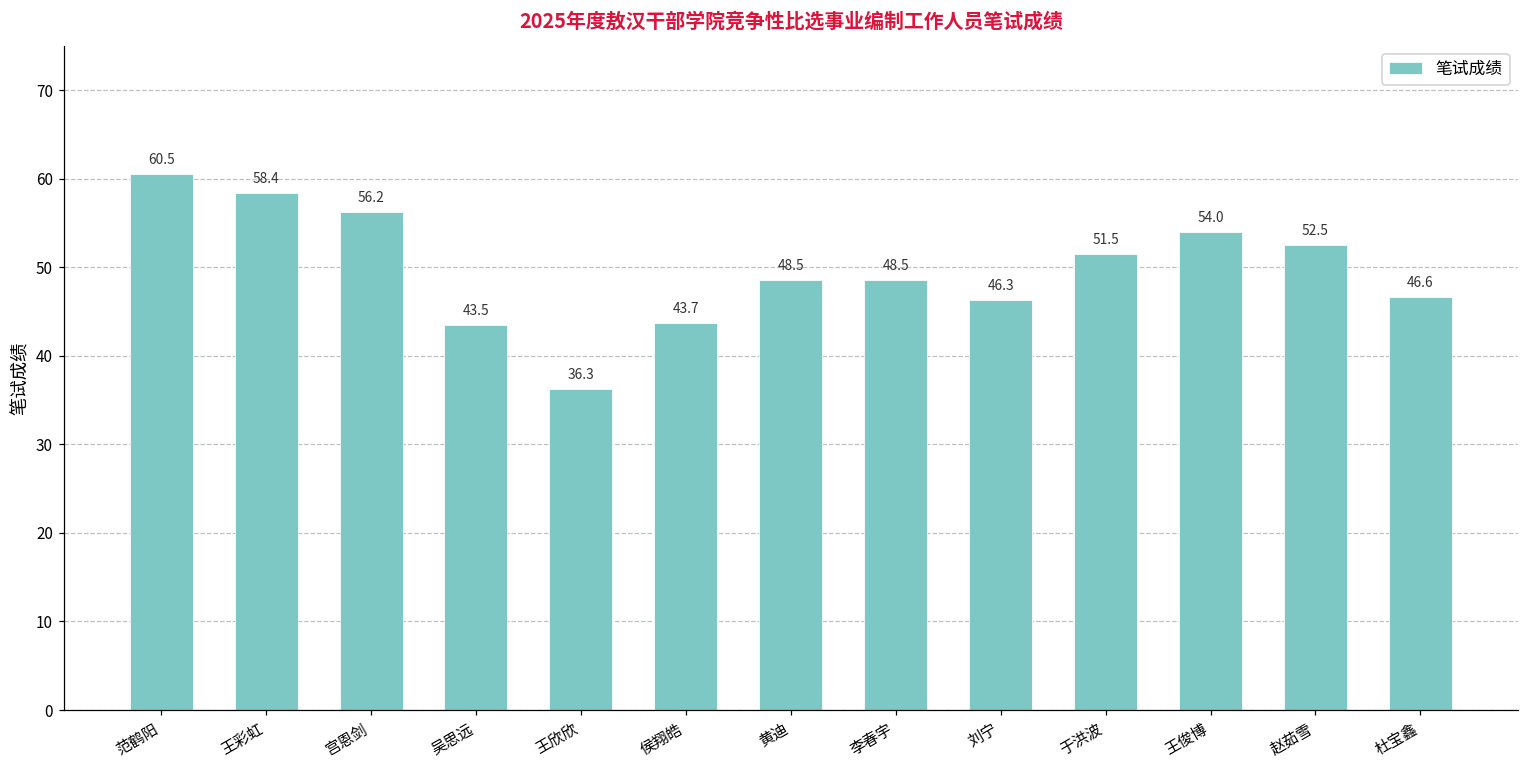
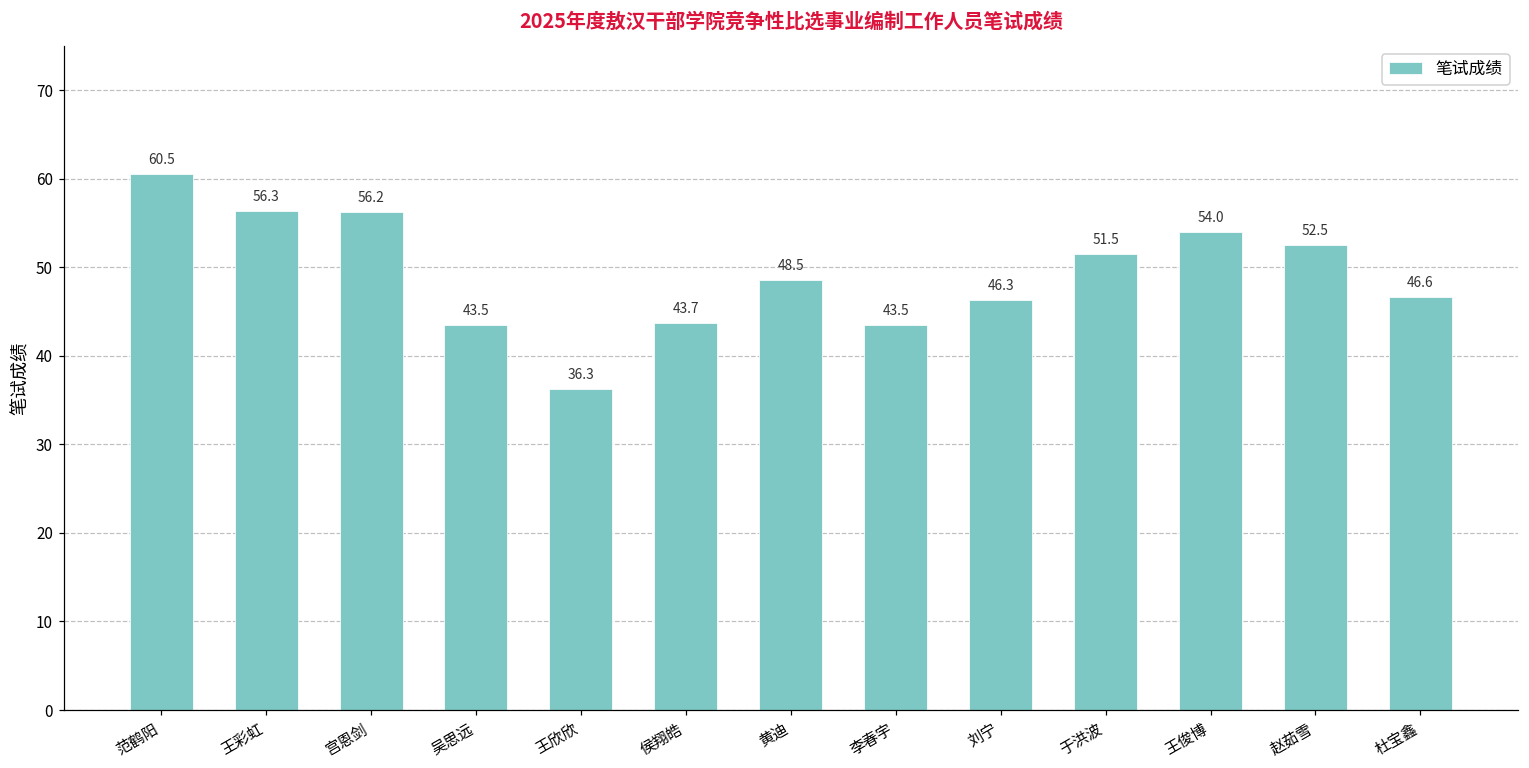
王彩虹: 58.4 -> 56.3
李春宇: 48.5 -> 43.5
